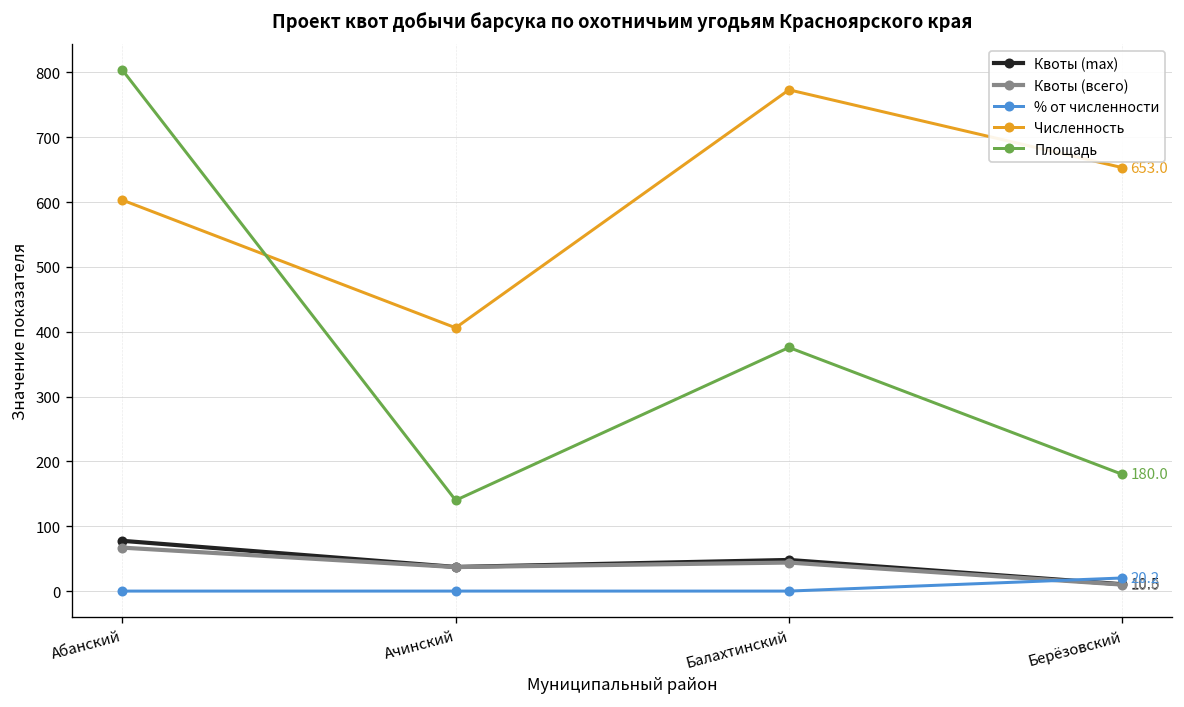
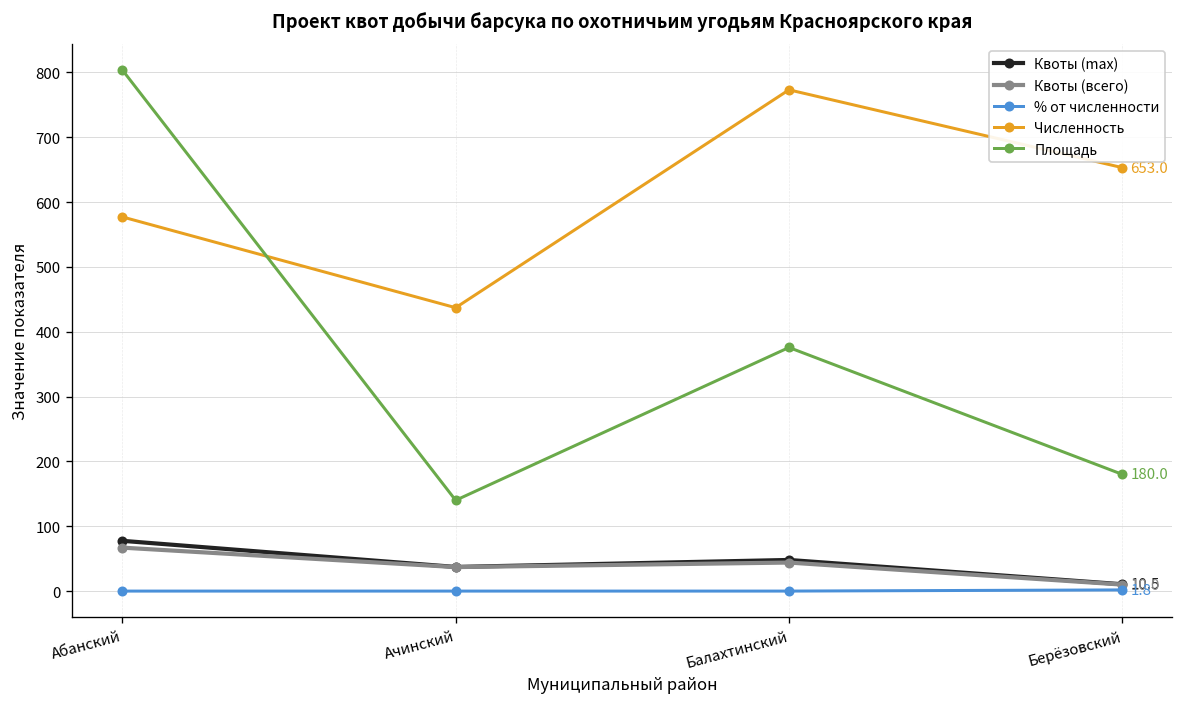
Численность, Абанский: 600 -> 580
Численность, Ачинский: 410 -> 440
% от численности, Берёзовский: 20.2 -> 1.8
